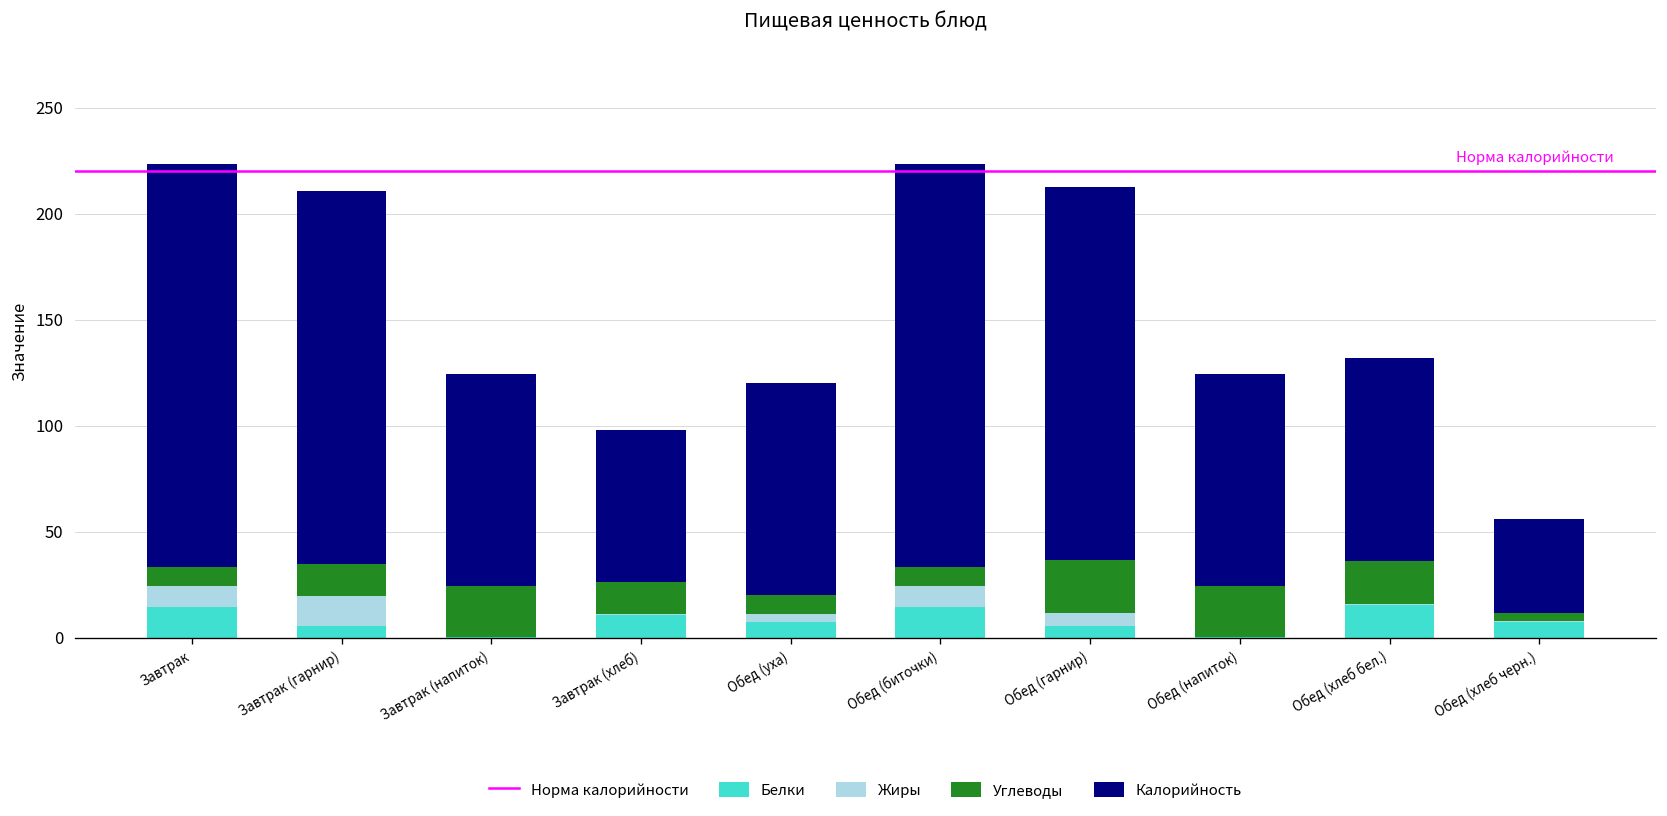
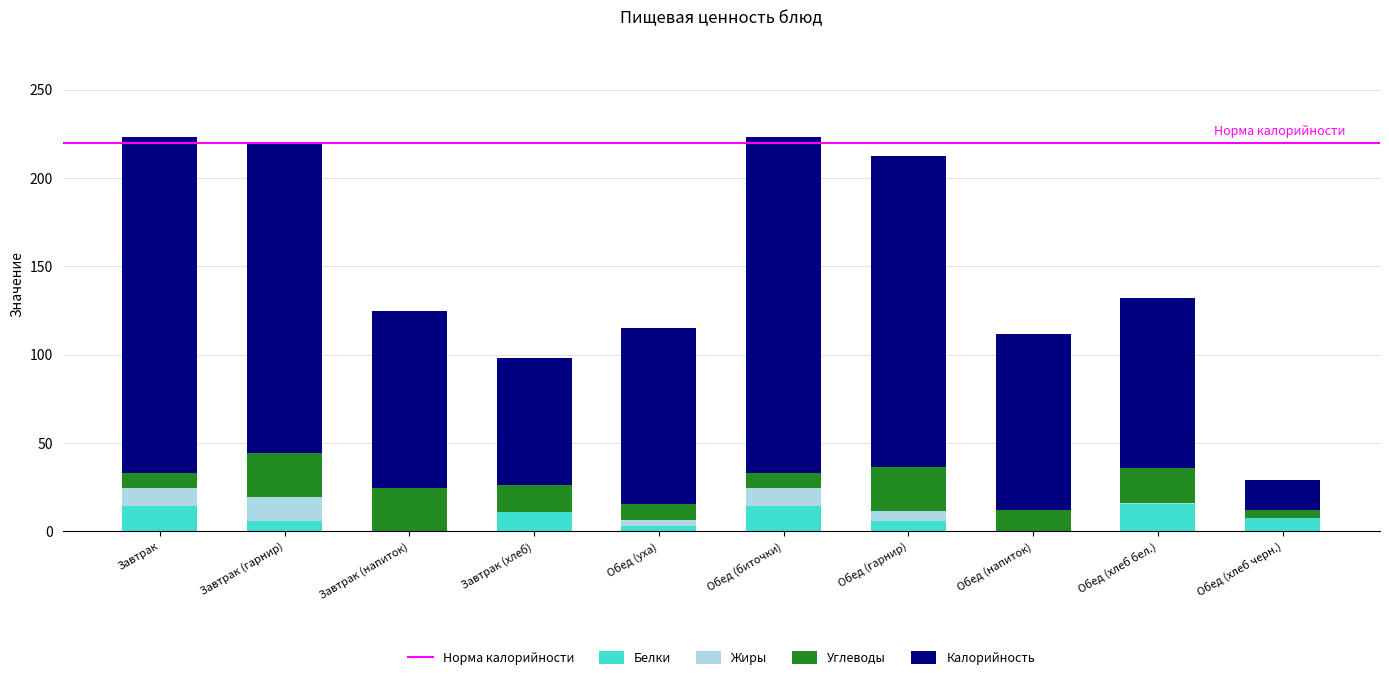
Углеводы, Завтрак (гарнир): 15 -> 25
Белки, Обед (уха): 7 -> 3
Углеводы, Обед (напиток): 24 -> 12
Калорийность, Обед (хлеб черн.): 44 -> 17
